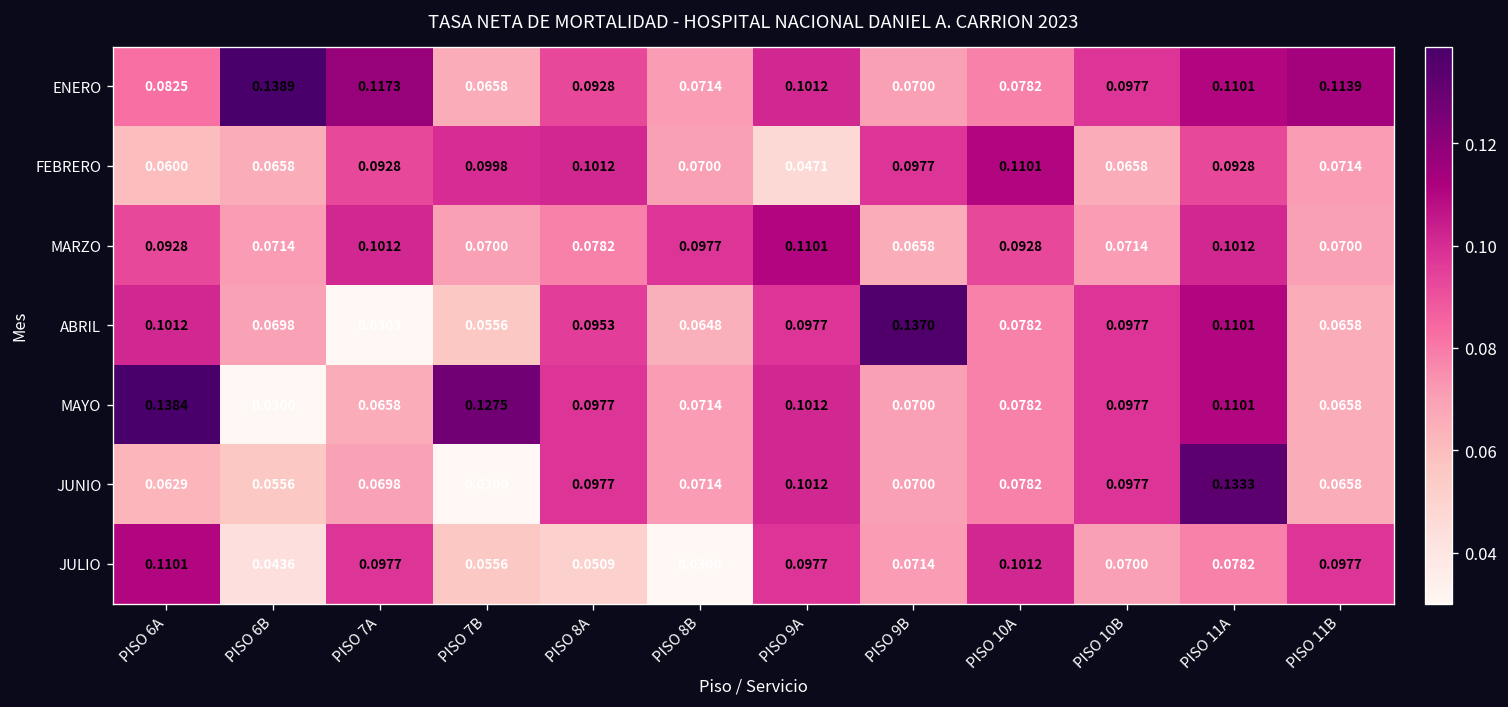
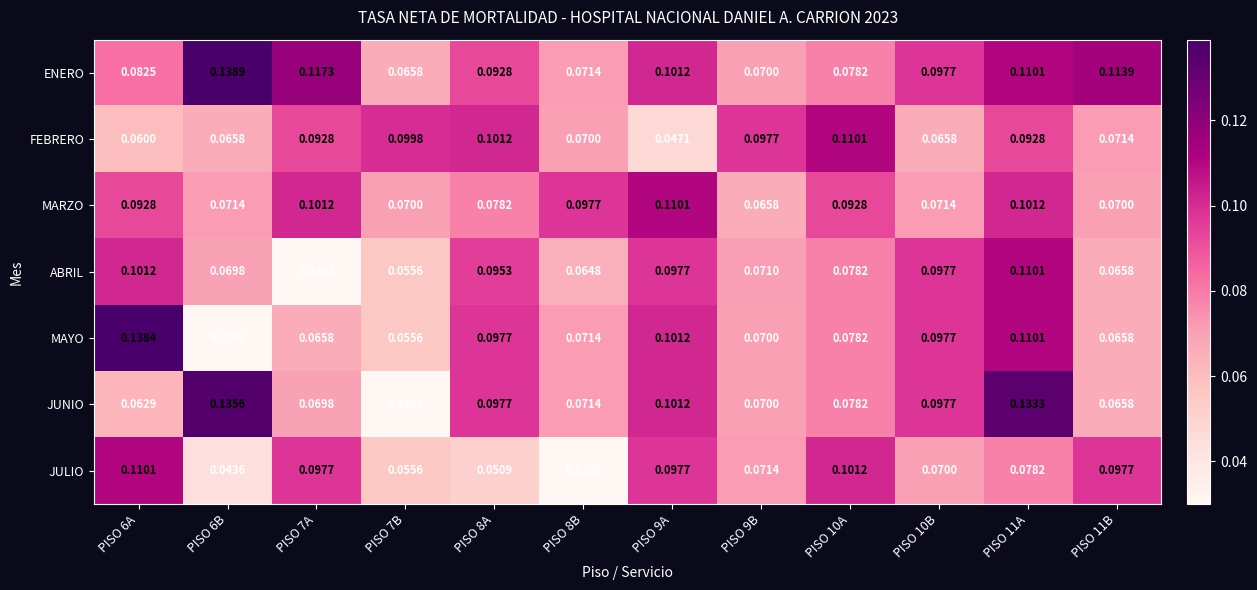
ABRIL, PISO 9B: 0.1370 -> 0.0710
MAYO, PISO 7B: 0.1275 -> 0.0556
JUNIO, PISO 6B: 0.0556 -> 0.1356
